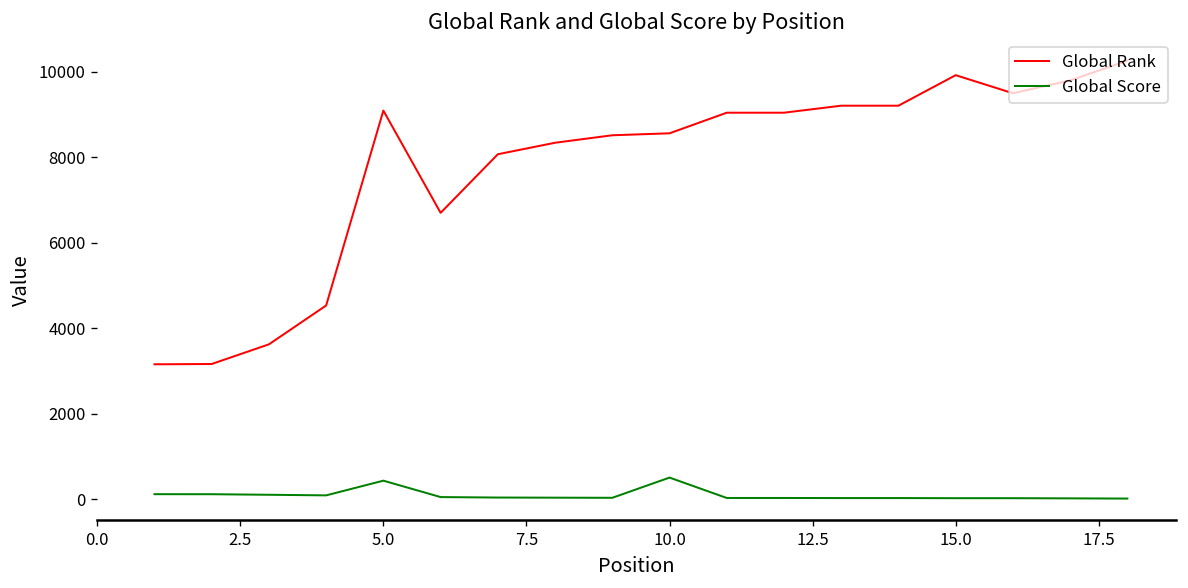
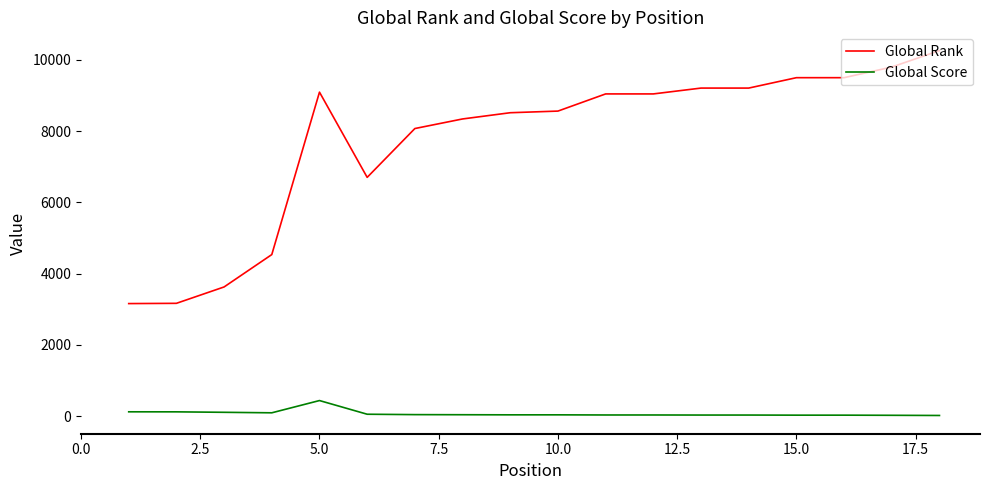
Global Score, 10.0: 500 -> 0
Global Rank, 15.0: 9900 -> 9500
